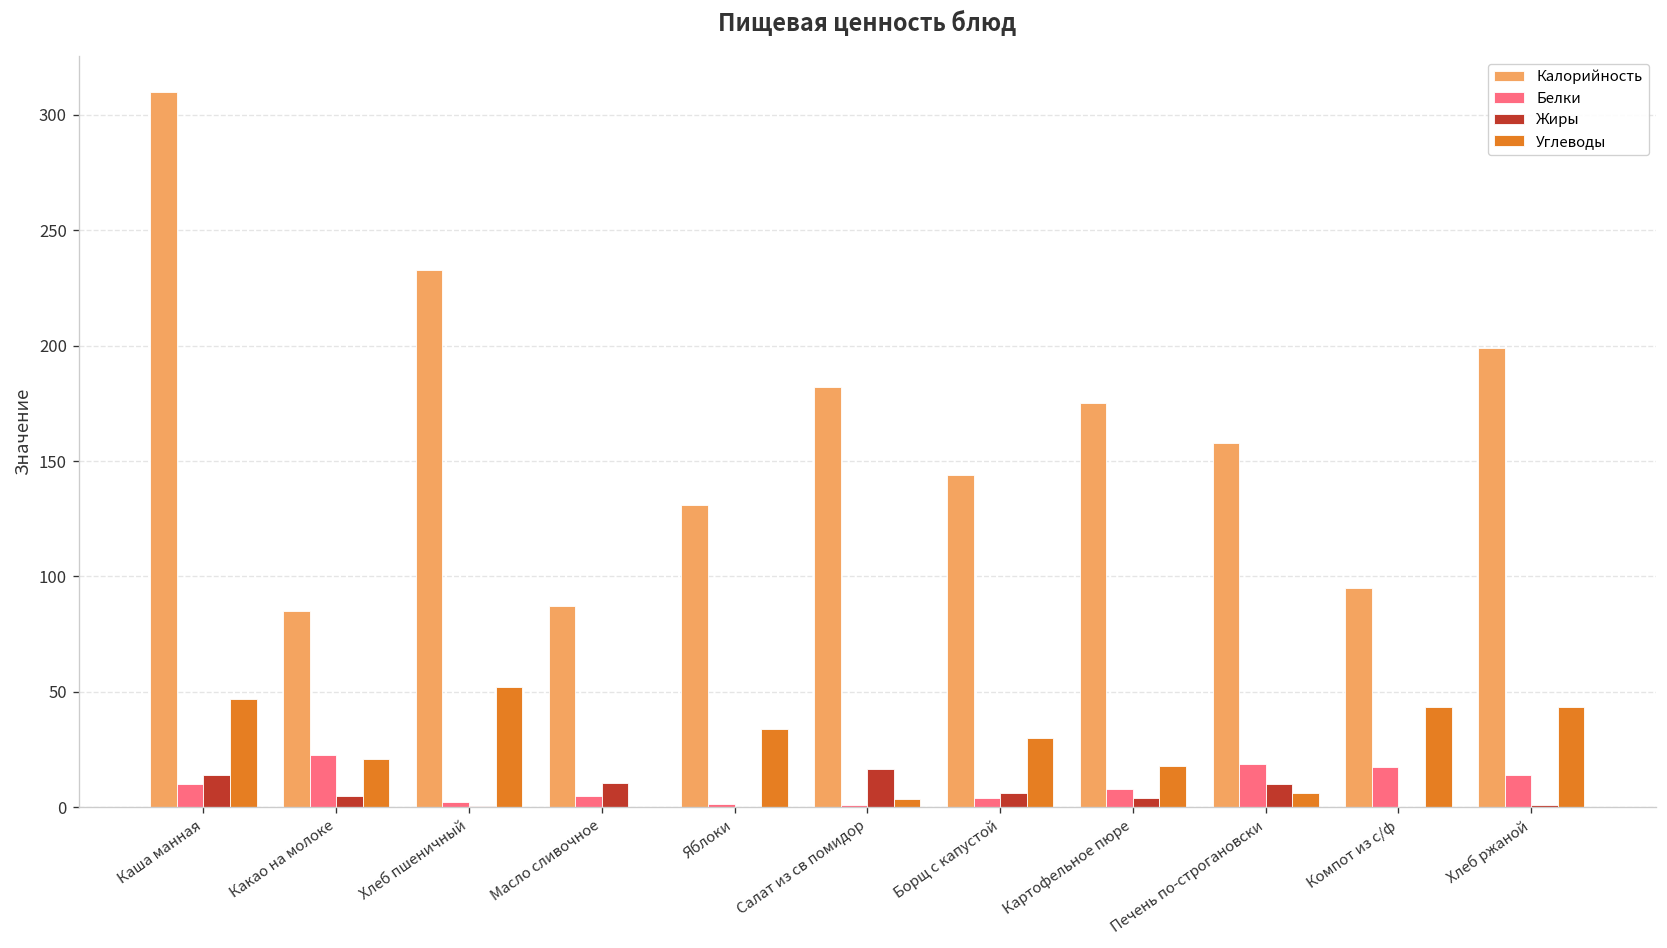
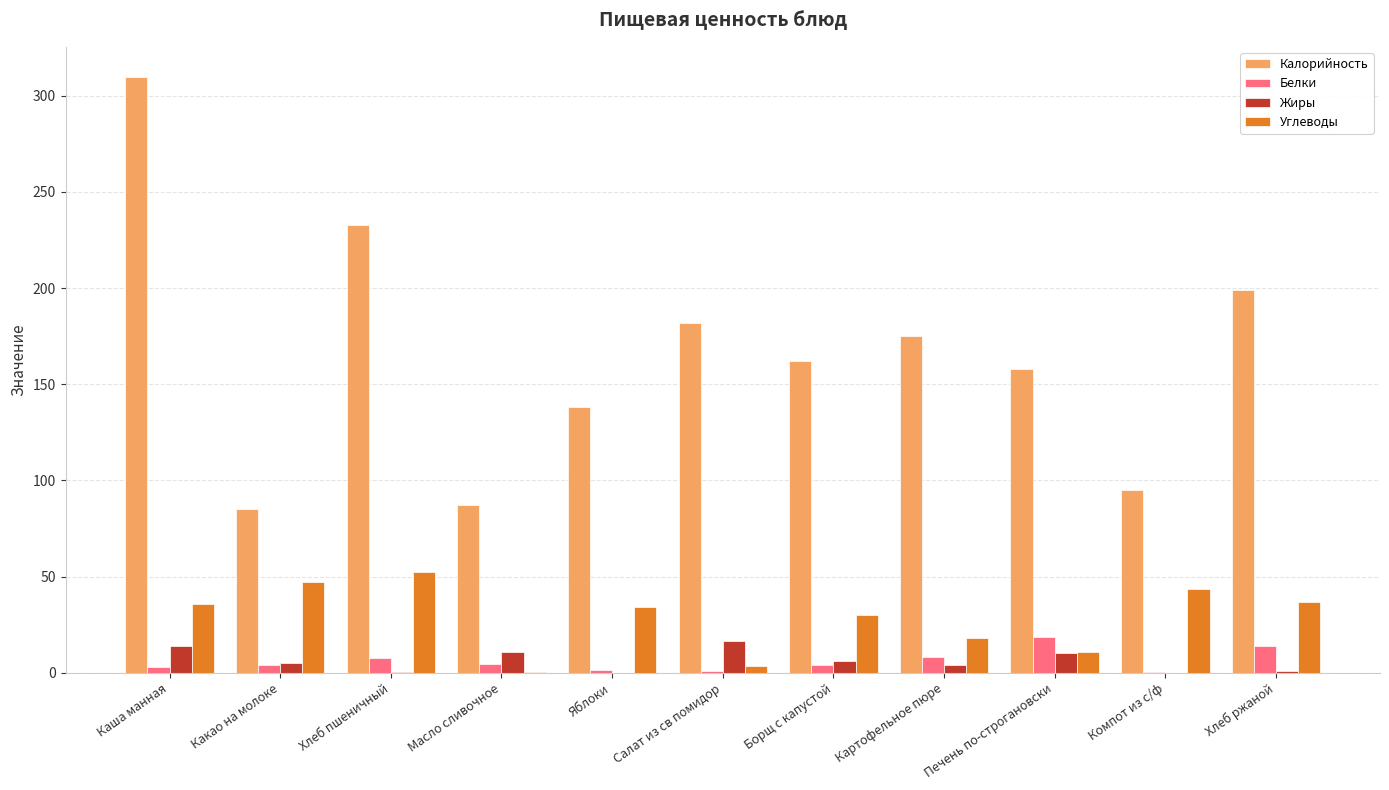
Белки, Каша манная: 10 -> 3
Углеводы, Каша манная: 47 -> 36
Белки, Какао на молоке: 23 -> 4
Углеводы, Какао на молоке: 21 -> 47
Белки, Хлеб пшеничный: 2 -> 8
Калорийность, Яблоки: 131 -> 138
Калорийность, Борщ с капустой: 144 -> 162
Углеводы, Печень по-строгановски: 6 -> 11
Белки, Компот из с/ф: 18 -> 0
Углеводы, Хлеб ржаной: 43 -> 37
